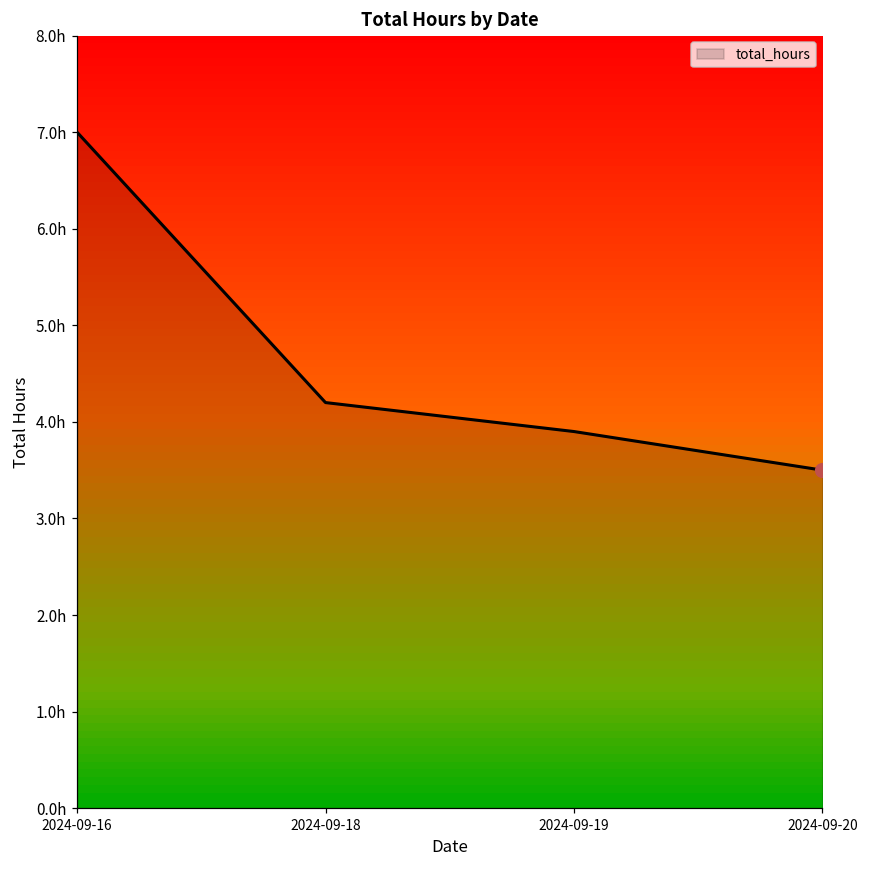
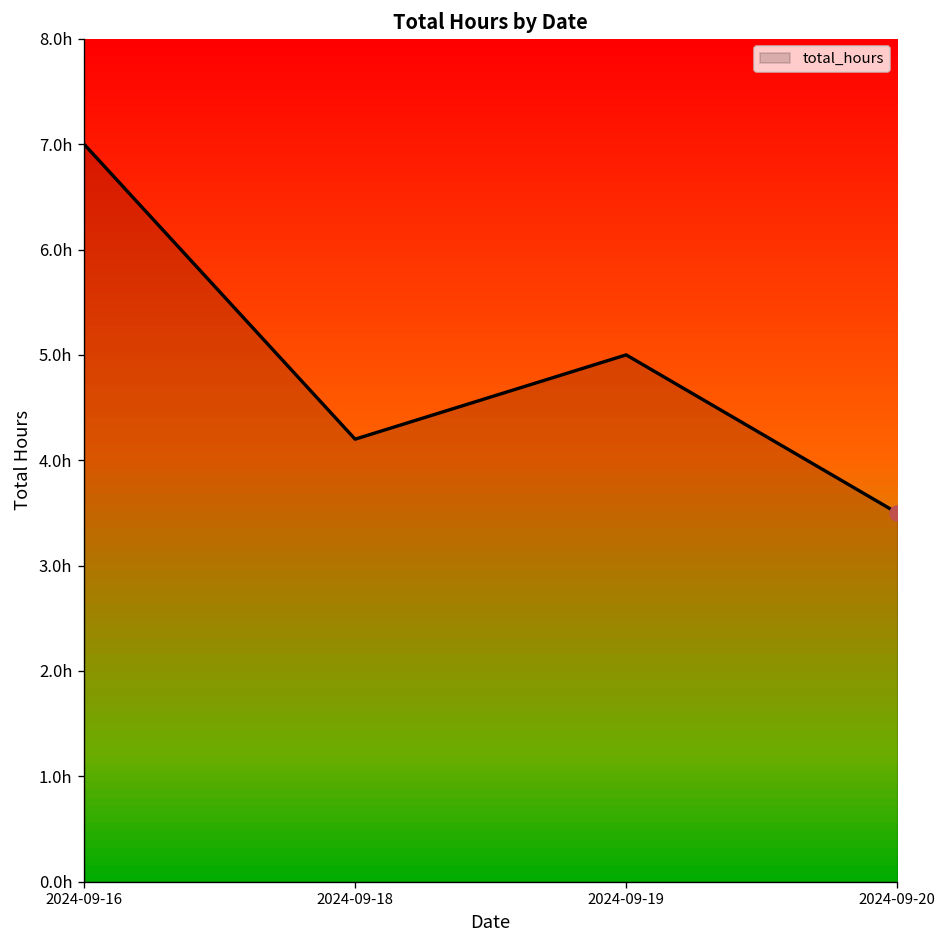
total_hours, 2024-09-19: 3.9h -> 5.0h
